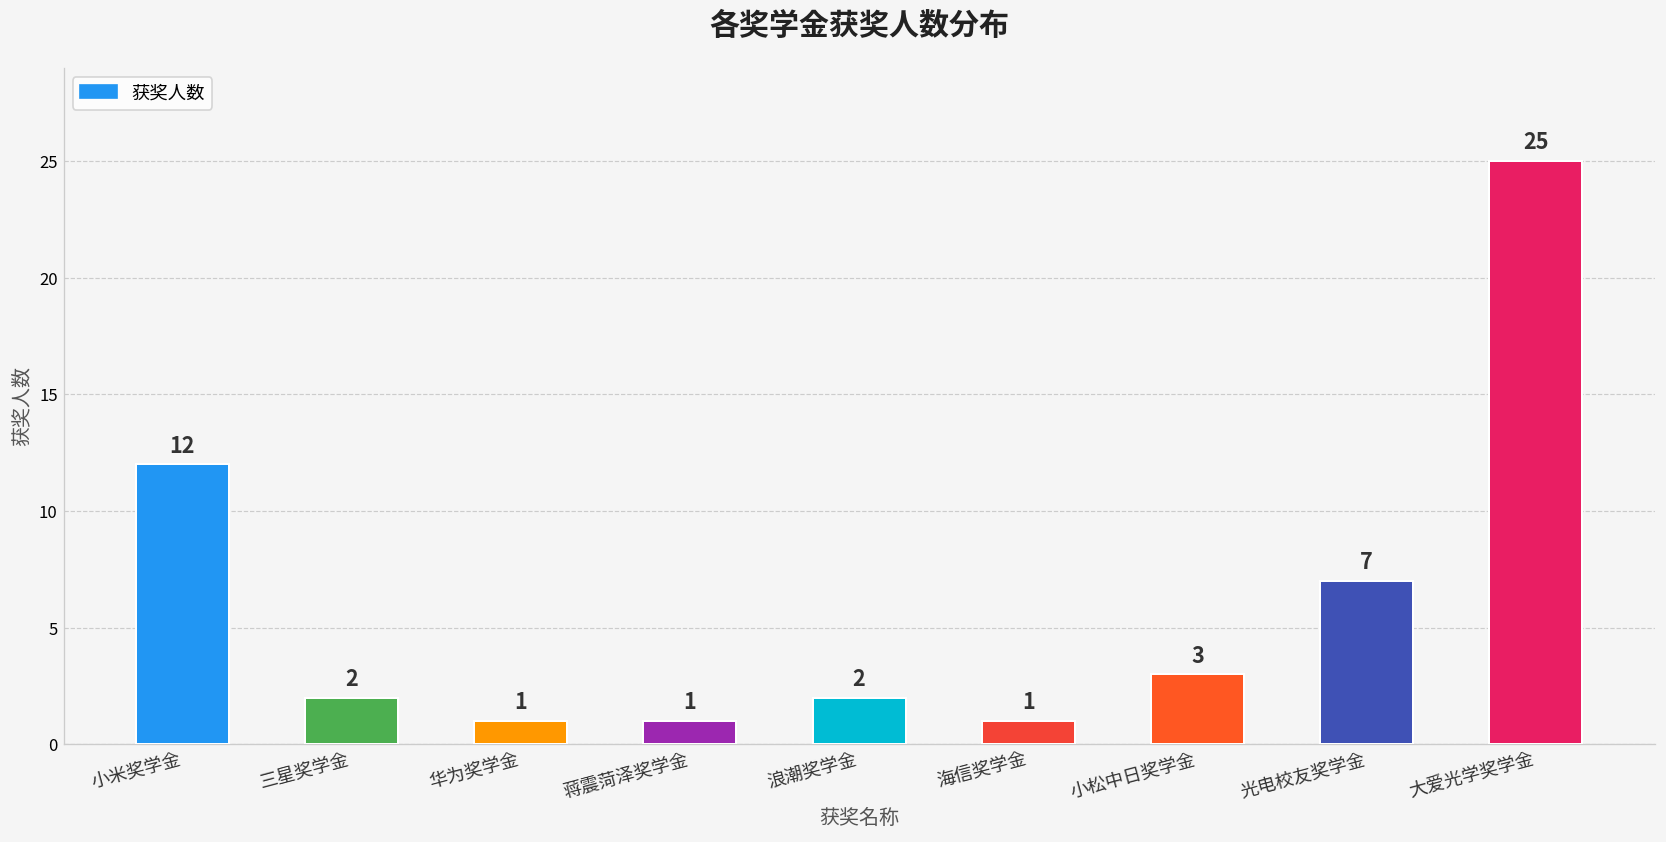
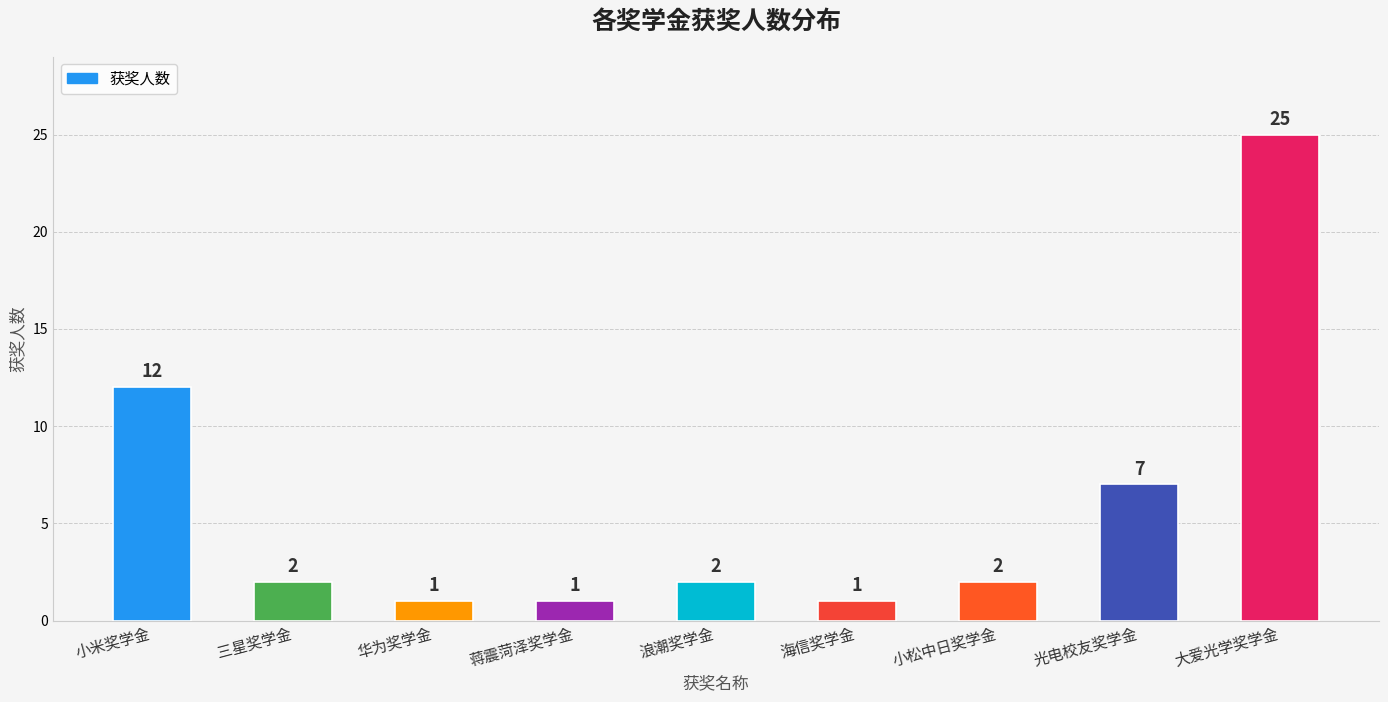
小松中日奖学金: 3 -> 2
